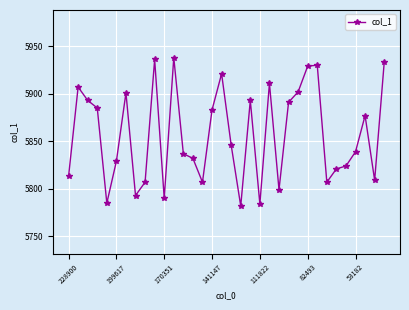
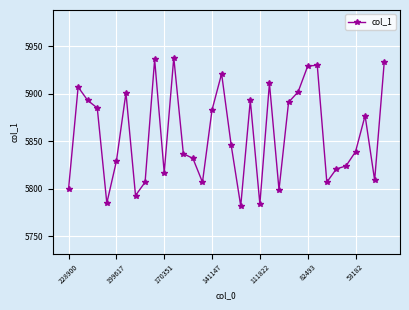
228900: 5810 -> 5800
170351: 5790 -> 5820
